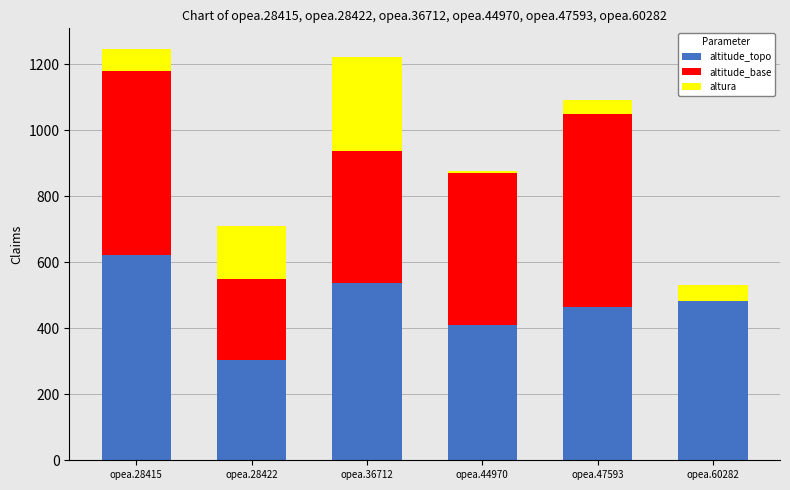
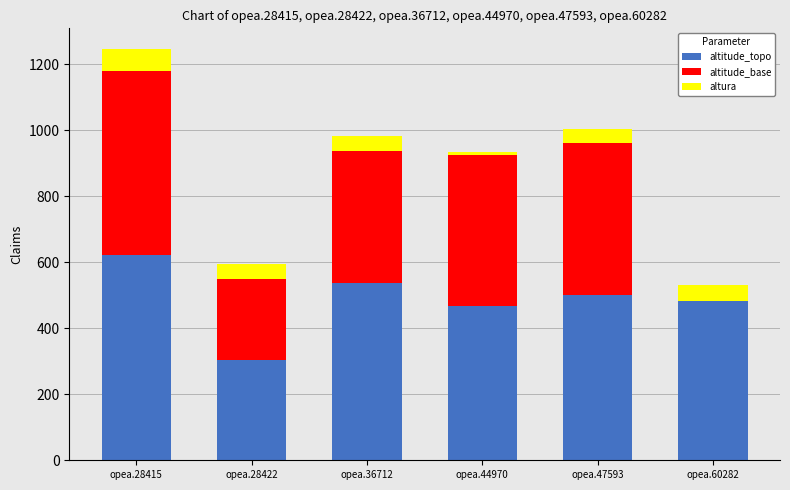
altura, opea.28422: 160 -> 50
altura, opea.36712: 280 -> 40
altitude_topo, opea.44970: 410 -> 470
altitude_topo, opea.47593: 470 -> 500
altitude_base, opea.47593: 580 -> 460
